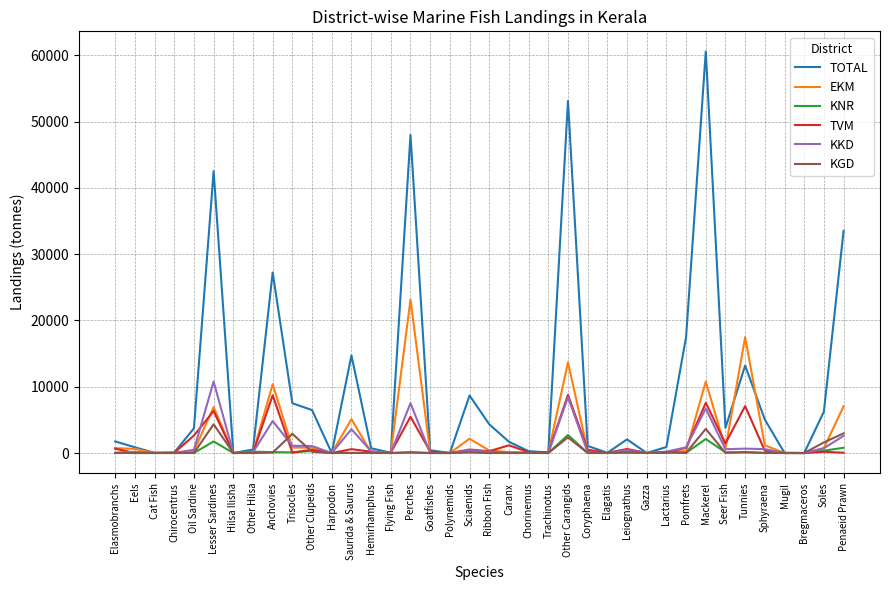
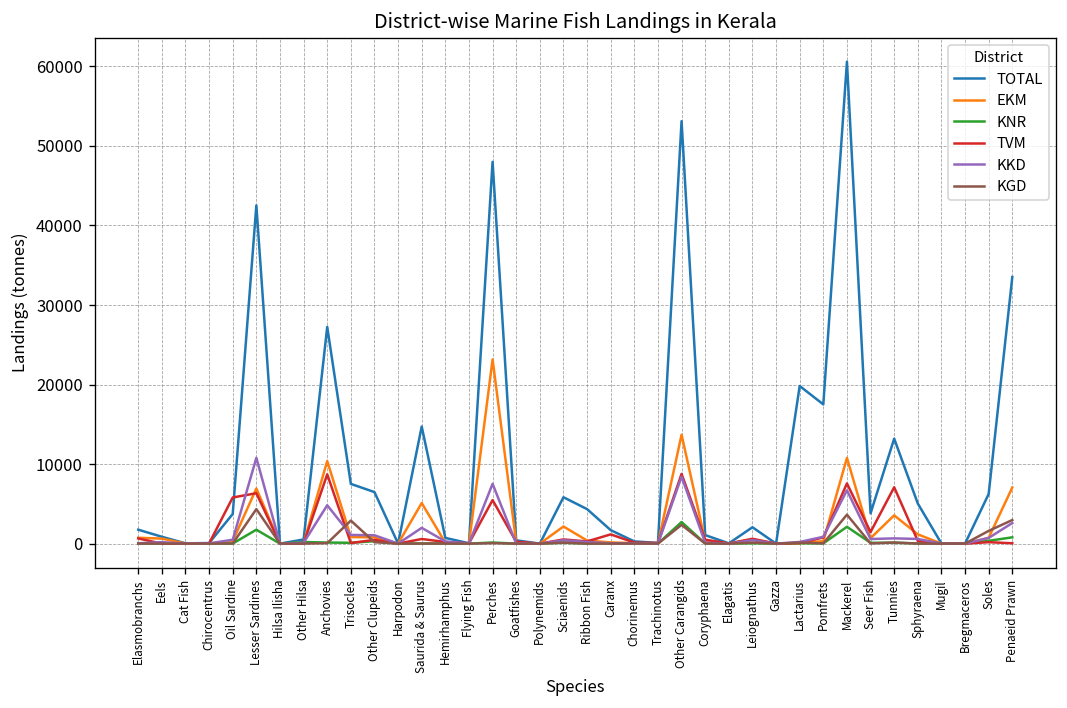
TVM, Oil Sardine: 3000 -> 6000
KKD, Saurida & Saurus: 4000 -> 2000
TOTAL, Sciaenids: 9000 -> 6000
TOTAL, Lactarius: 1000 -> 20000
EKM, Tunnies: 17000 -> 4000
